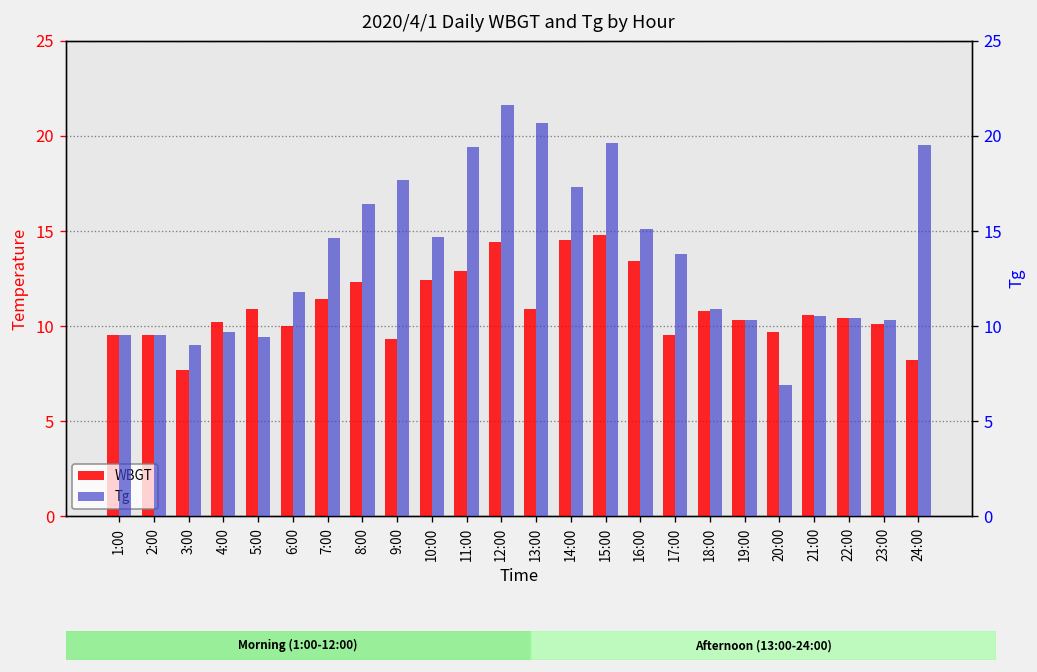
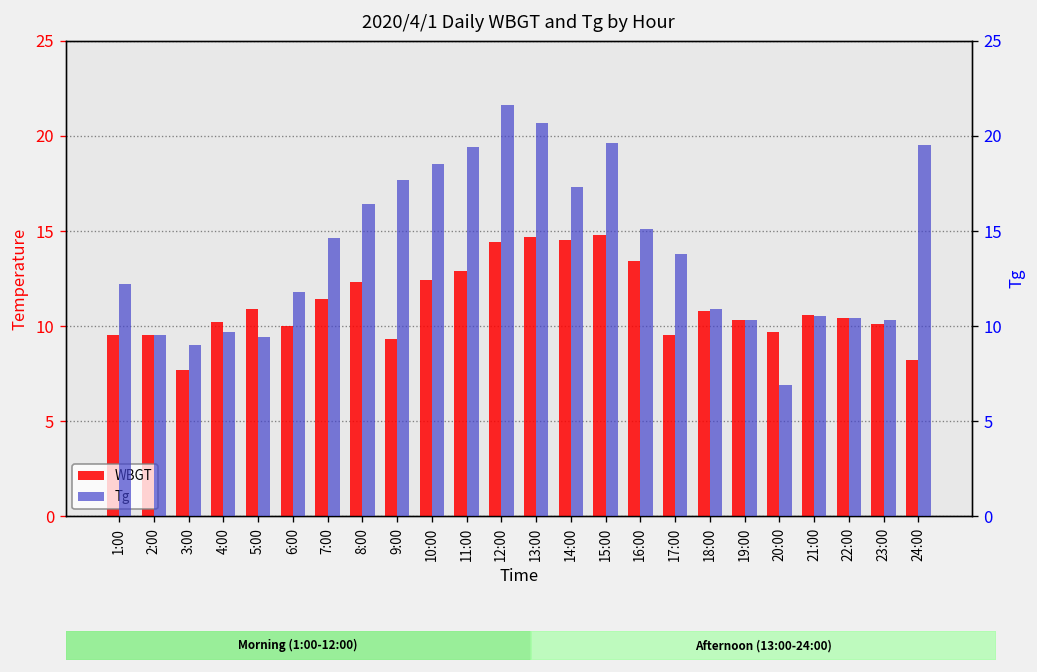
WBGT, 13:00: 10.9 -> 14.7
Tg, 1:00: 9.5 -> 12.2
Tg, 10:00: 14.7 -> 18.5
